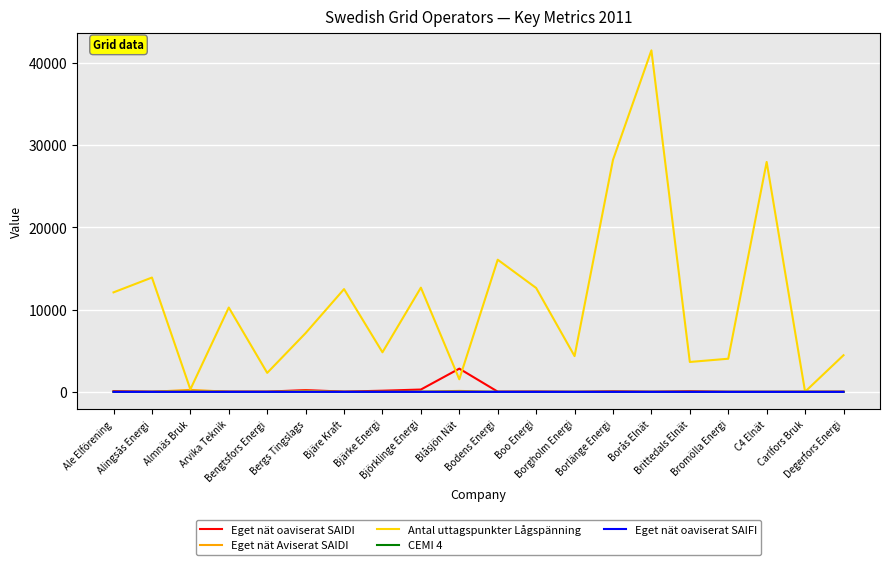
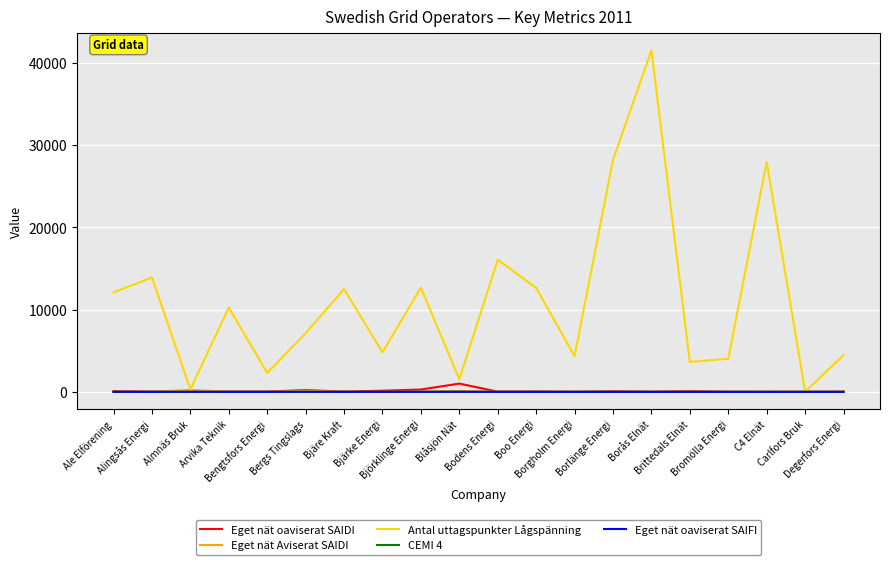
Eget nät oaviserat SAIDI, Blåsjön Nät: 3000 -> 1000
